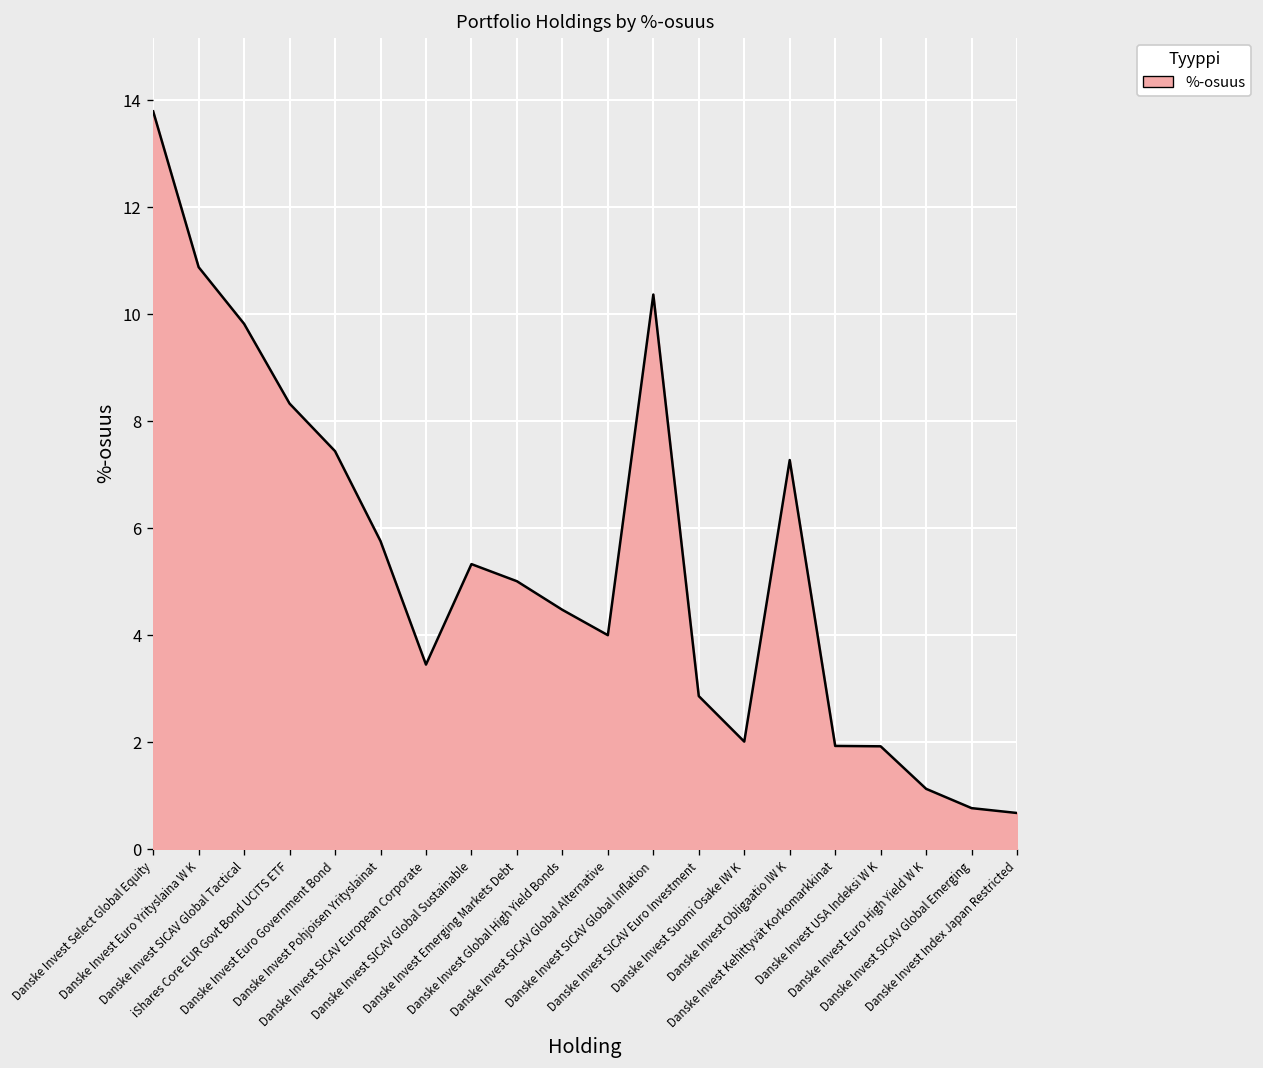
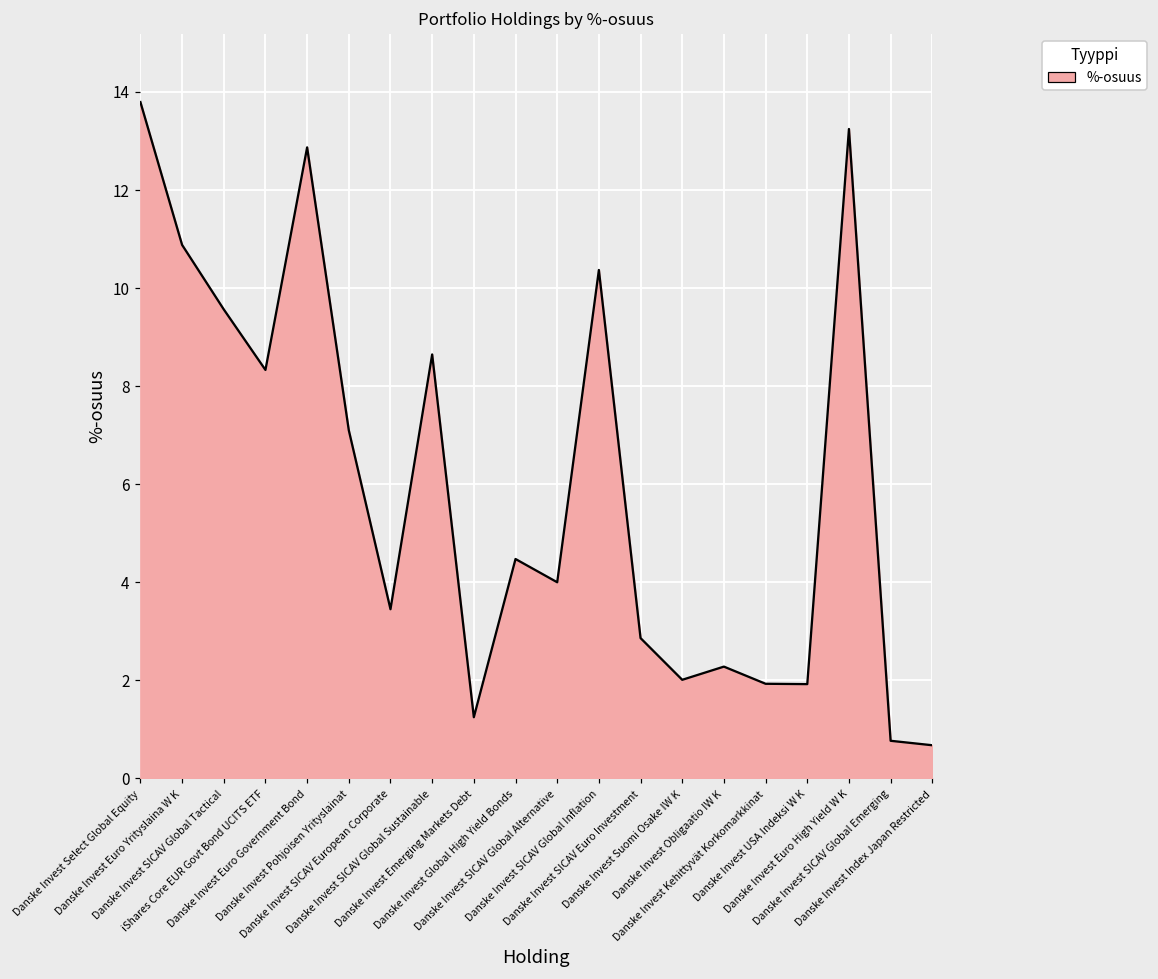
Danske Invest SICAV Global Tactical: 9.8 -> 9.6
Danske Invest Euro Government Bond: 7.4 -> 12.9
Danske Invest Pohjoisen Yrityslainat: 5.8 -> 7.1
Danske Invest SICAV Global Sustainable: 5.3 -> 8.6
Danske Invest Emerging Markets Debt: 5.0 -> 1.2
Danske Invest Obligaatio IW K: 7.3 -> 2.3
Danske Invest Euro High Yield W K: 1.1 -> 13.2
